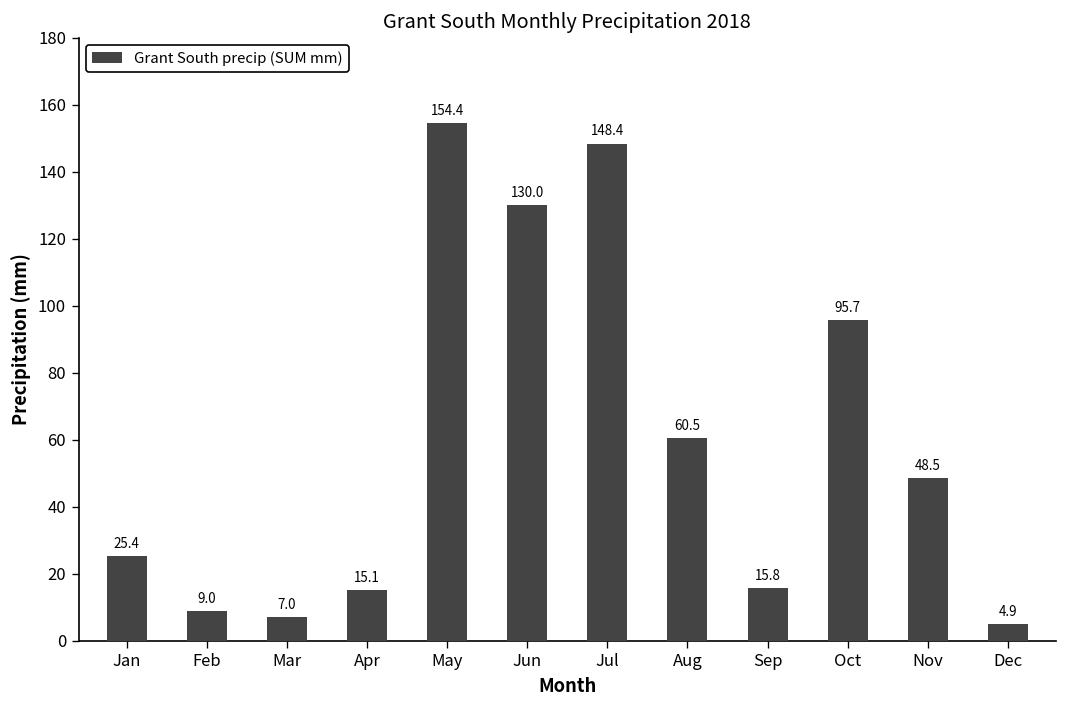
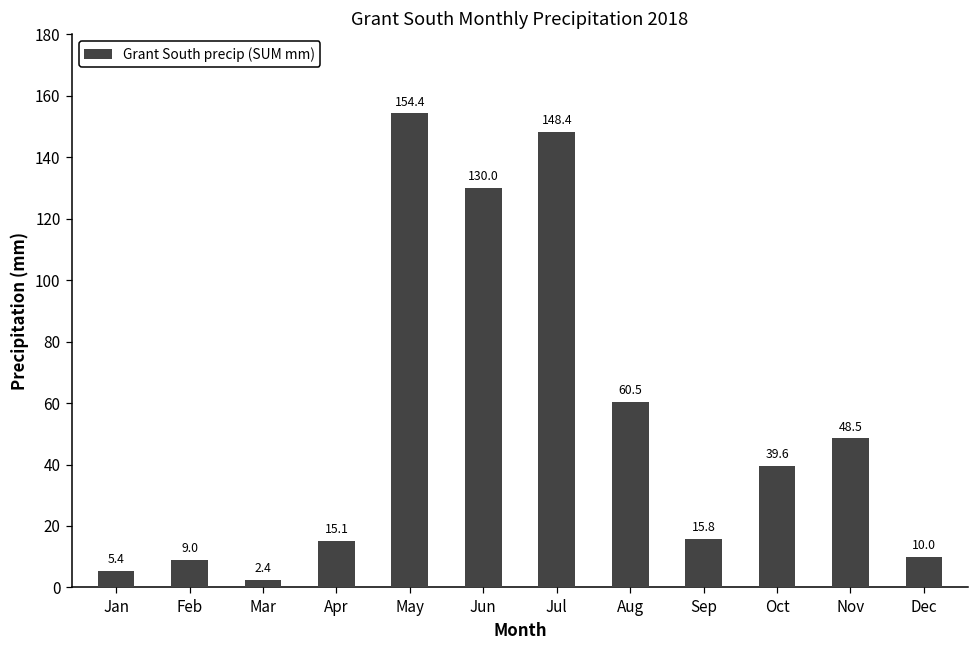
Jan: 25.4 -> 5.4
Mar: 7.0 -> 2.4
Oct: 95.7 -> 39.6
Dec: 4.9 -> 10.0
